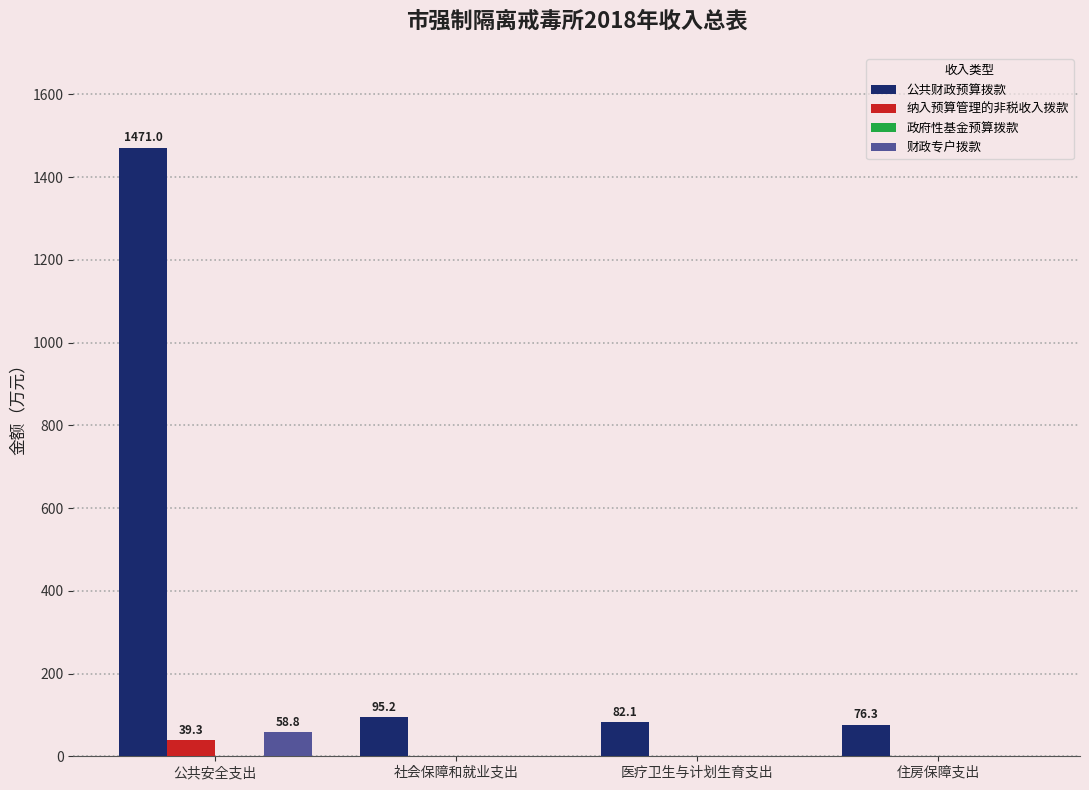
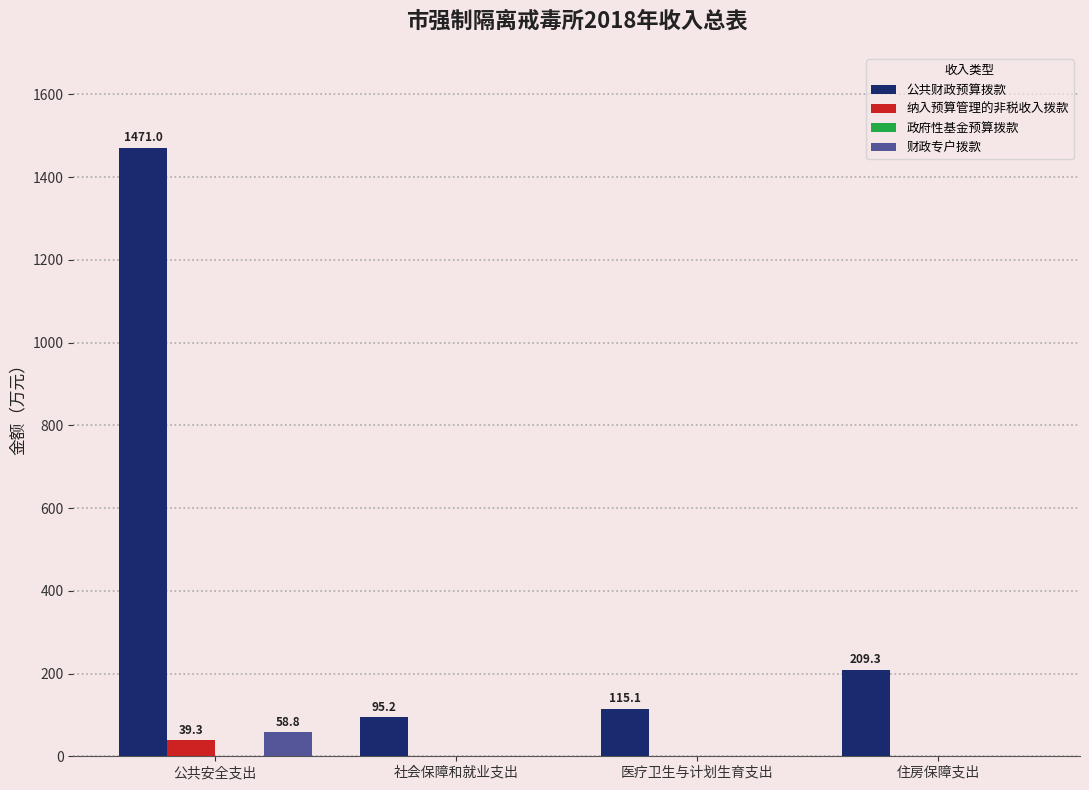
公共财政预算拨款, 医疗卫生与计划生育支出: 82.1 -> 115.1
公共财政预算拨款, 住房保障支出: 76.3 -> 209.3
